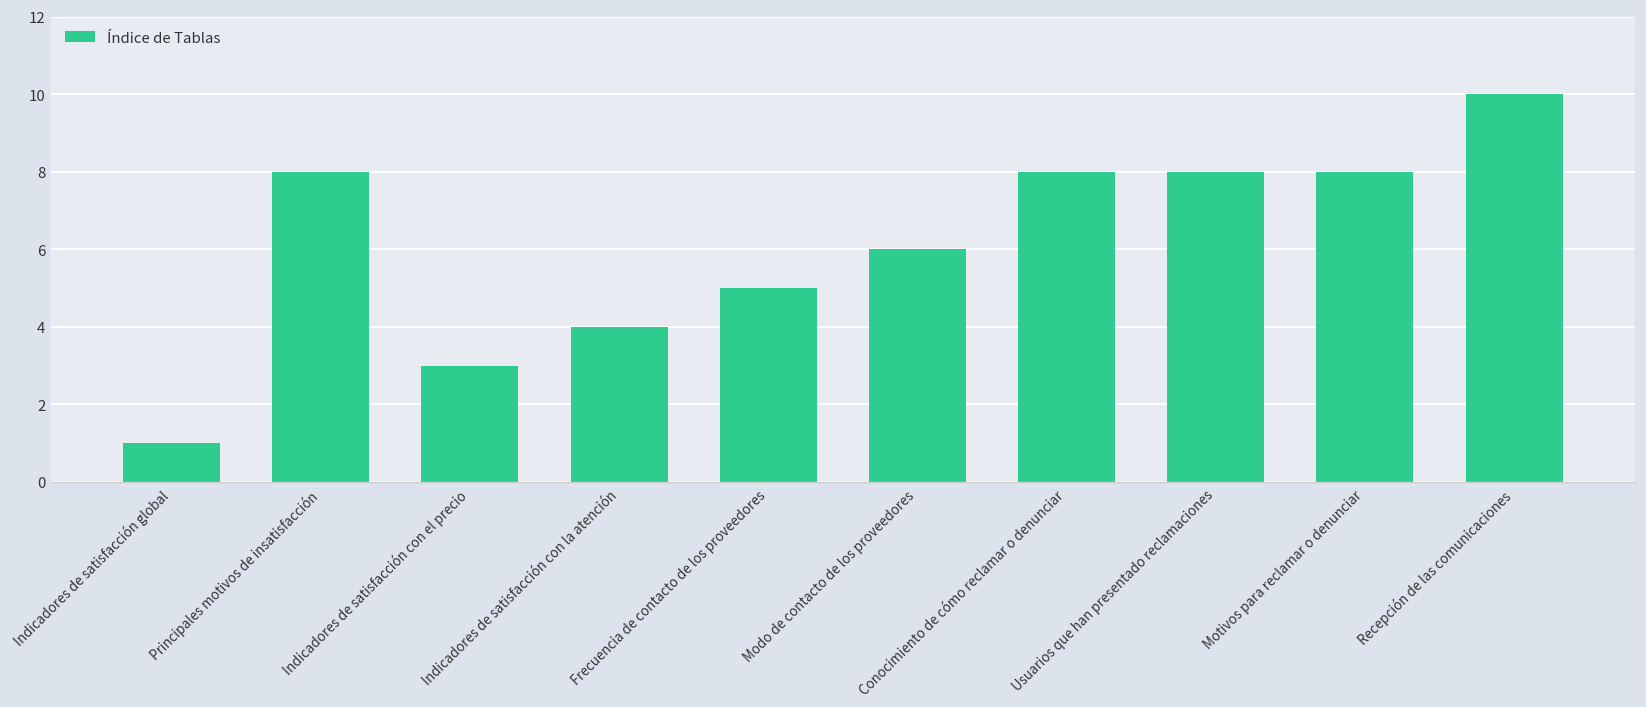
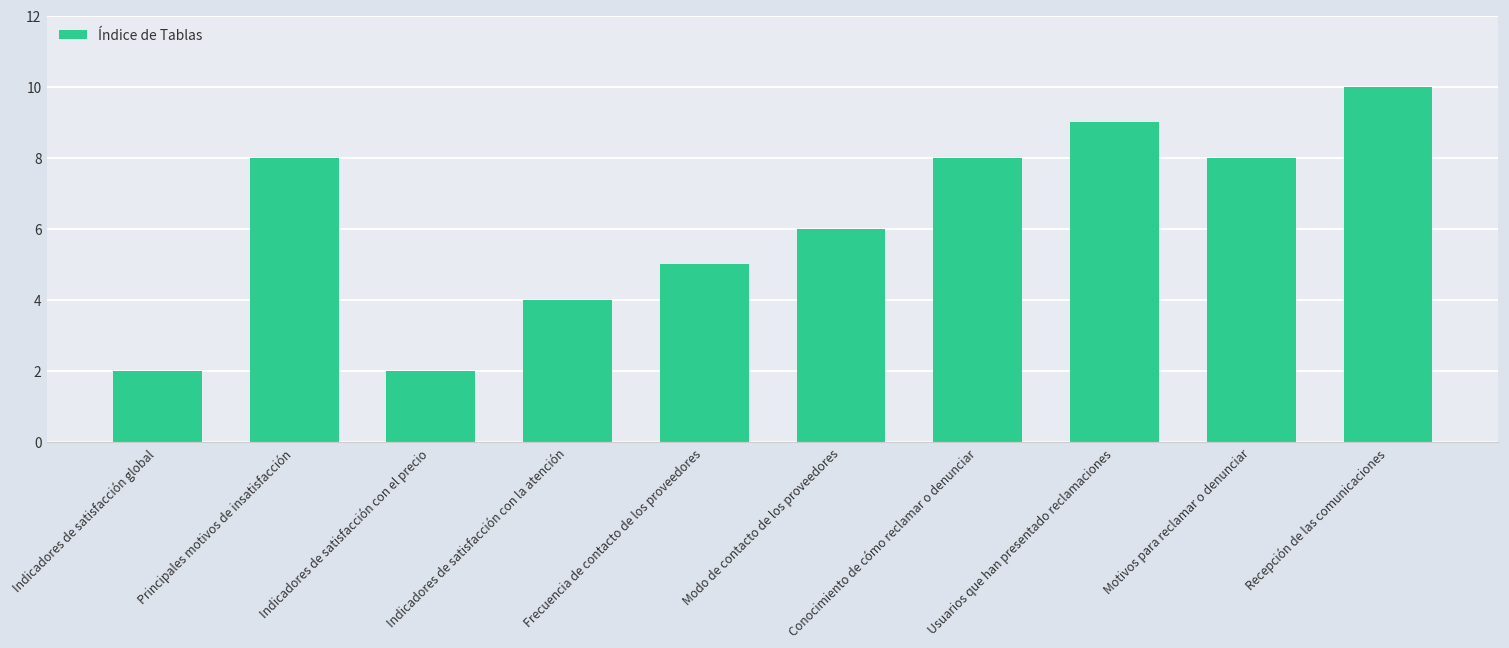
Indicadores de satisfacción global: 1 -> 2
Indicadores de satisfacción con el precio: 3 -> 2
Usuarios que han presentado reclamaciones: 8 -> 9
